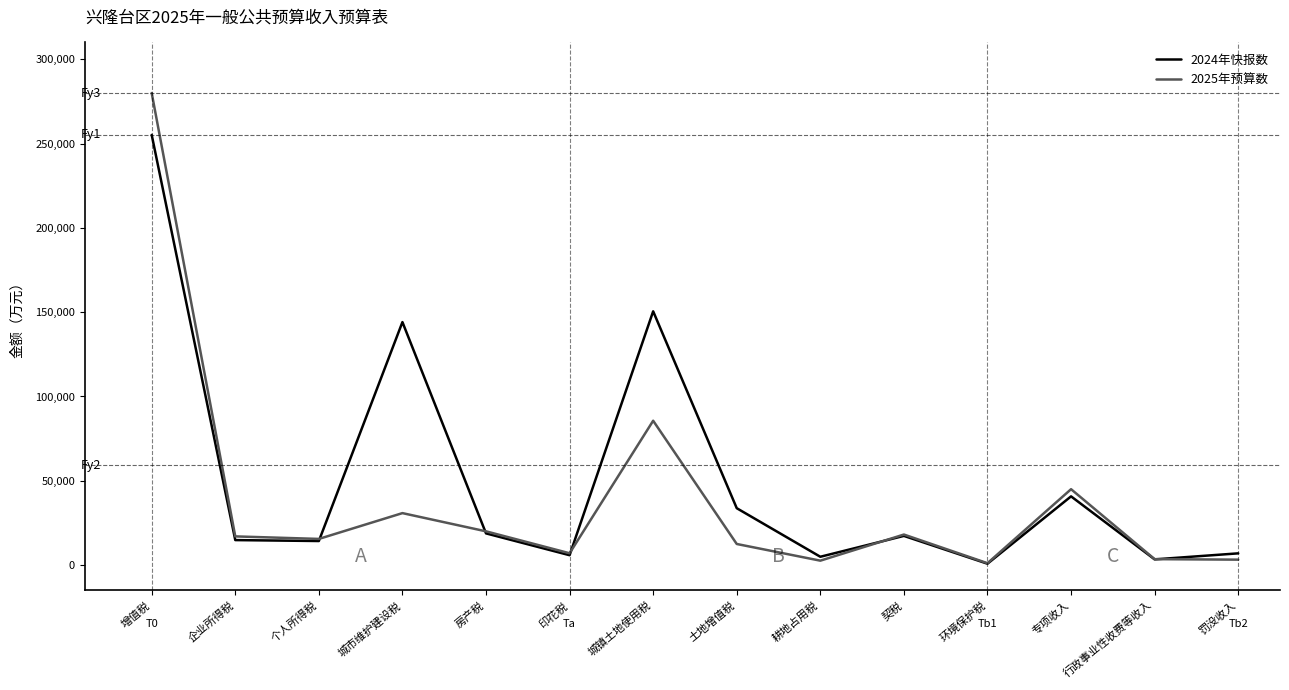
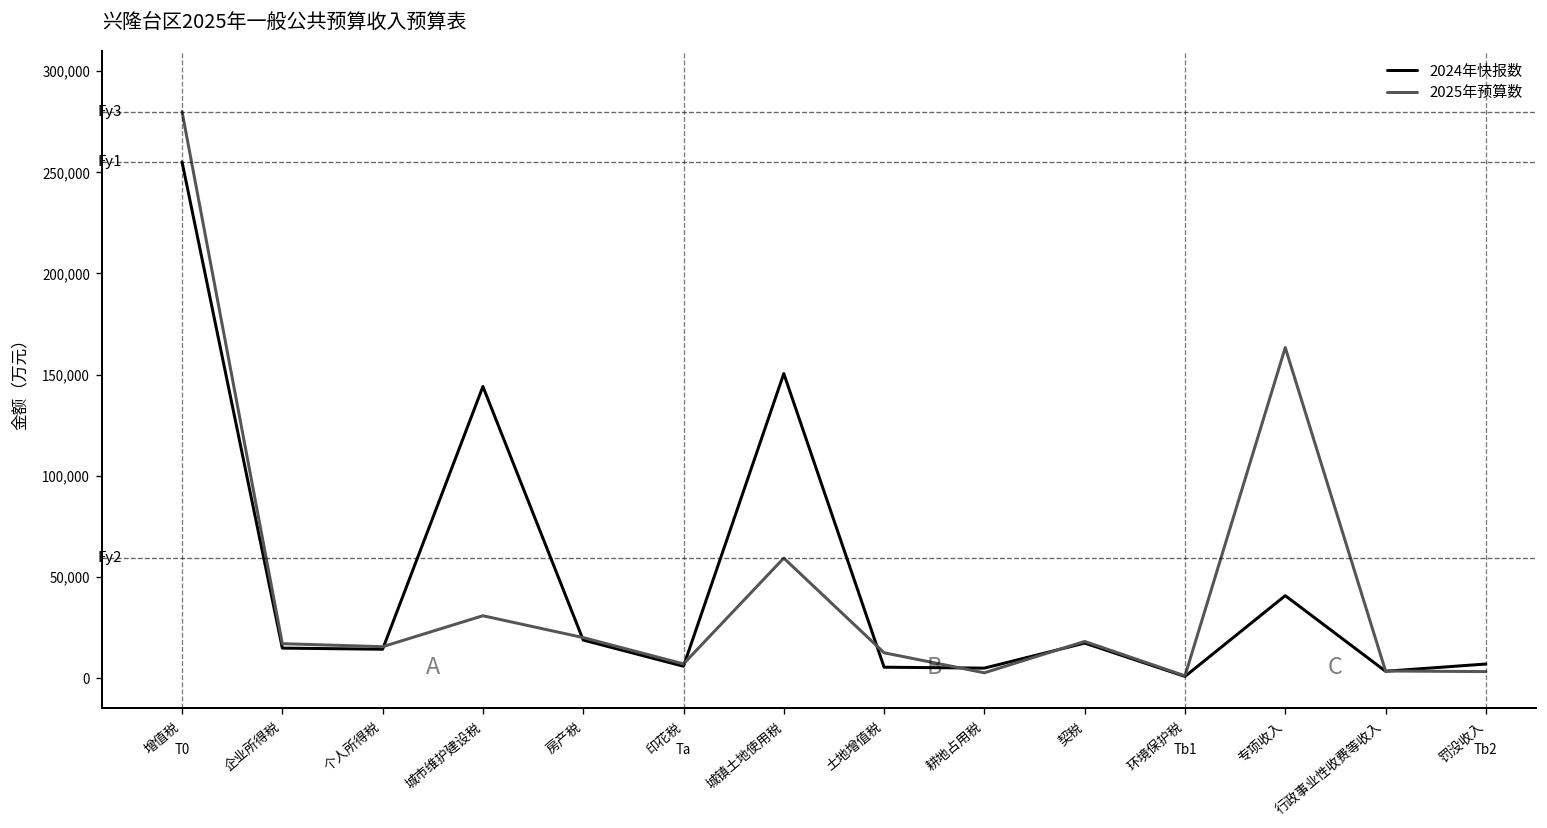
2025年预算数, 城镇土地使用税: 86,000 -> 59,000
2024年快报数, 土地增值税: 34,000 -> 5,000
2025年预算数, 专项收入: 45,000 -> 163,000
